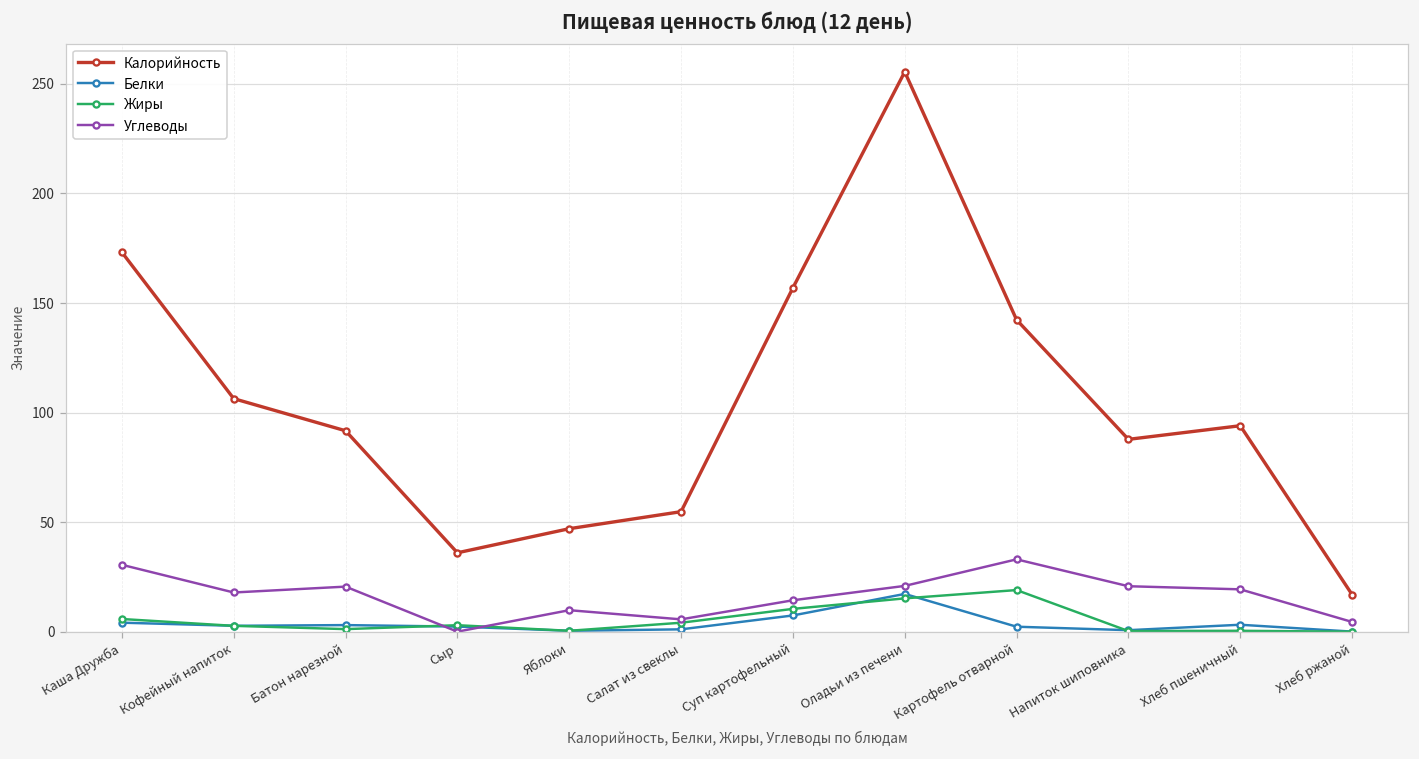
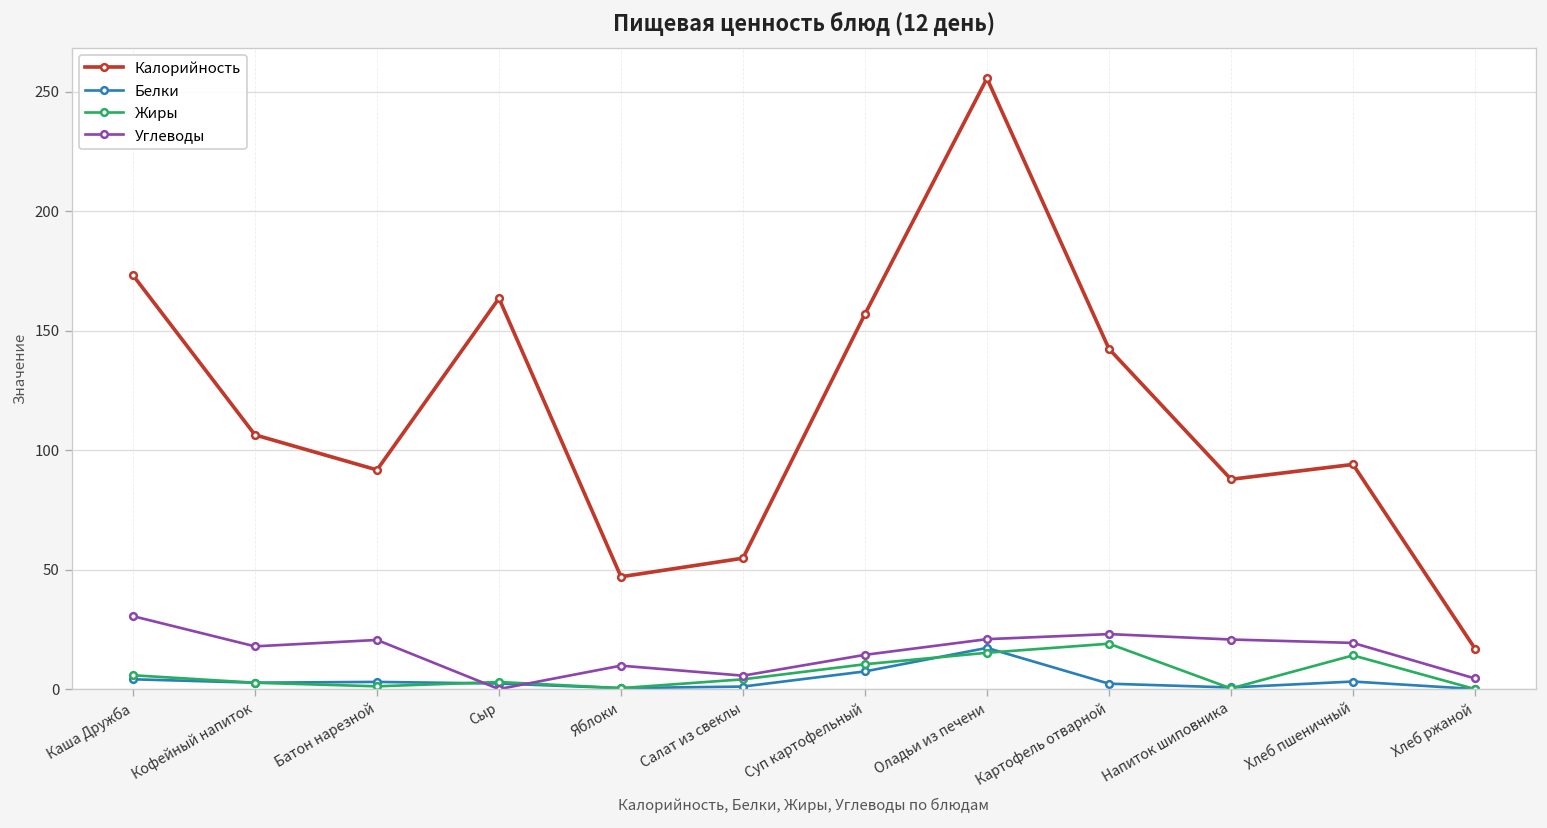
Калорийность, Сыр: 36 -> 164
Углеводы, Картофель отварной: 33 -> 23
Жиры, Хлеб пшеничный: 0 -> 14
